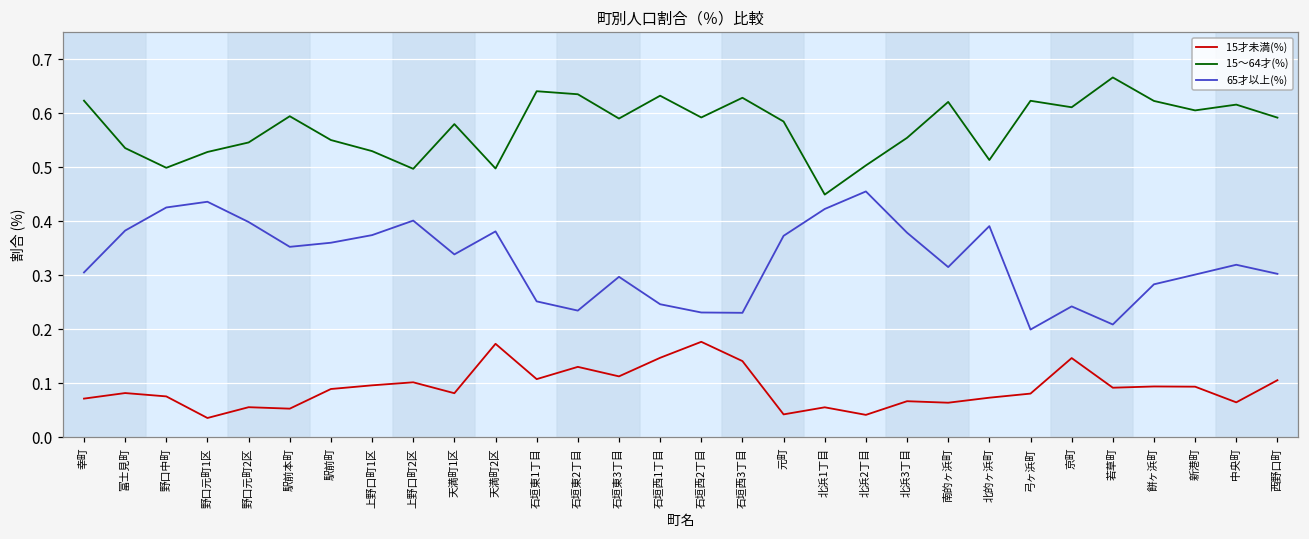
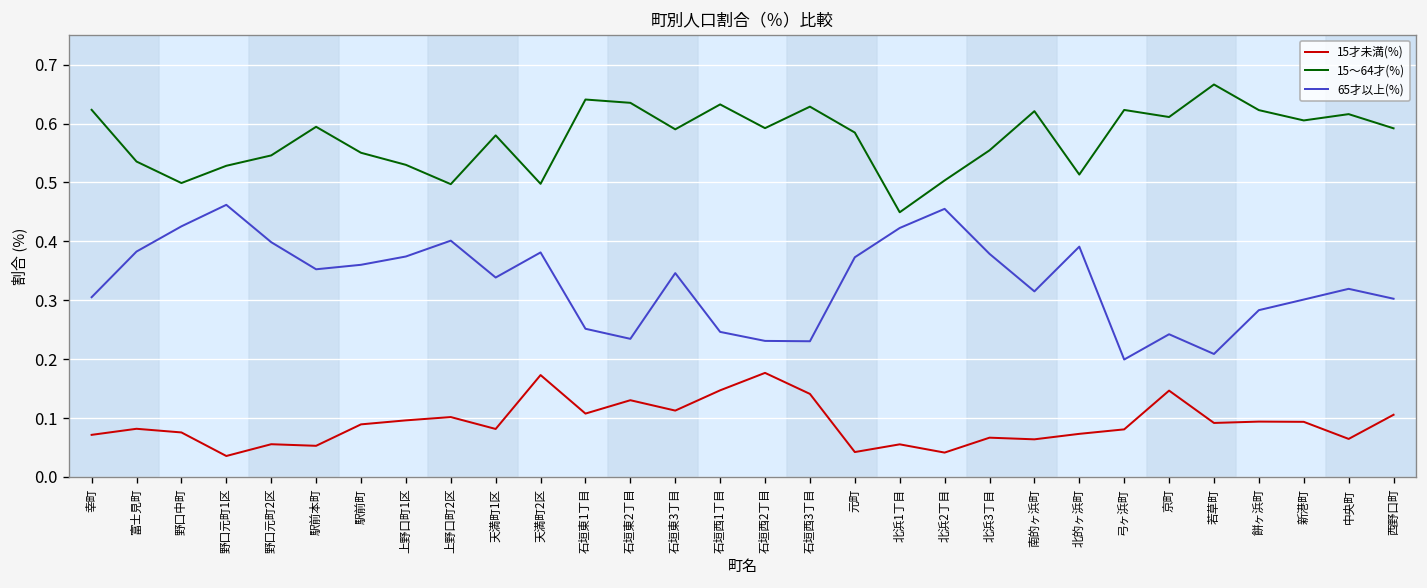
65才以上(%), 野口元町1区: 0.44 -> 0.46
65才以上(%), 石垣東3丁目: 0.30 -> 0.35
